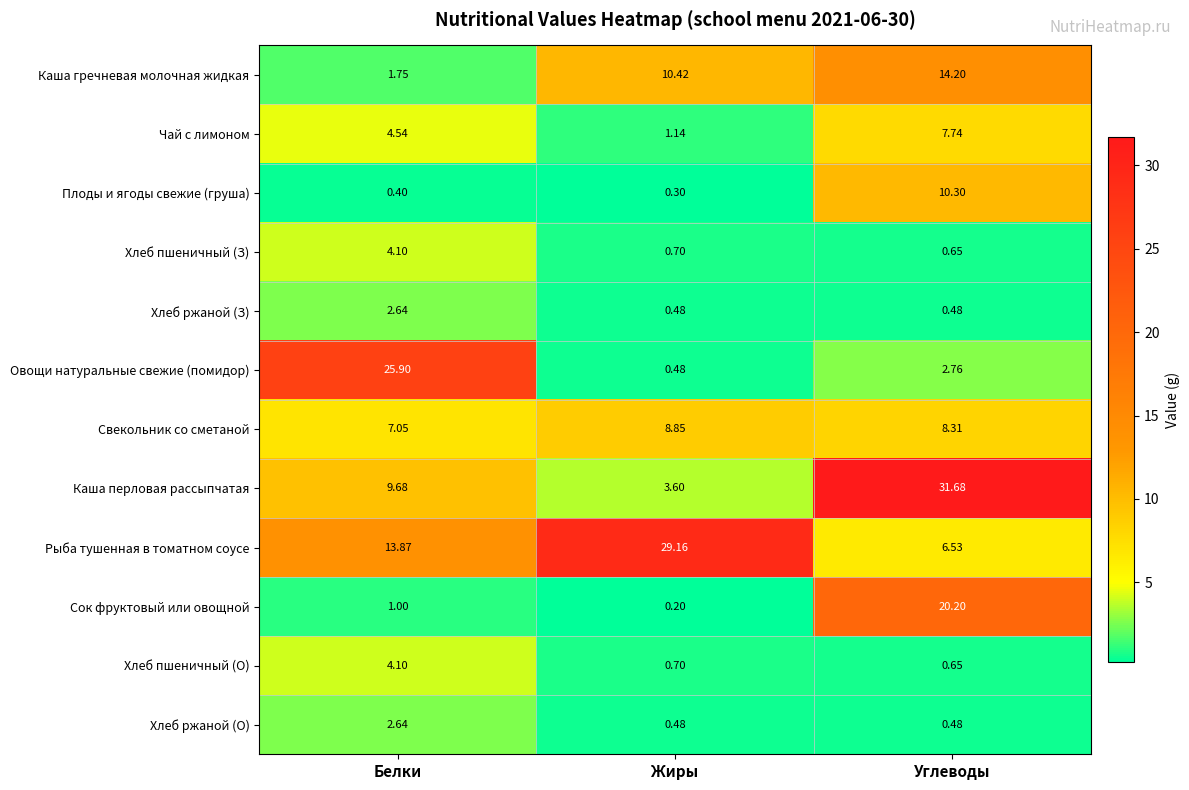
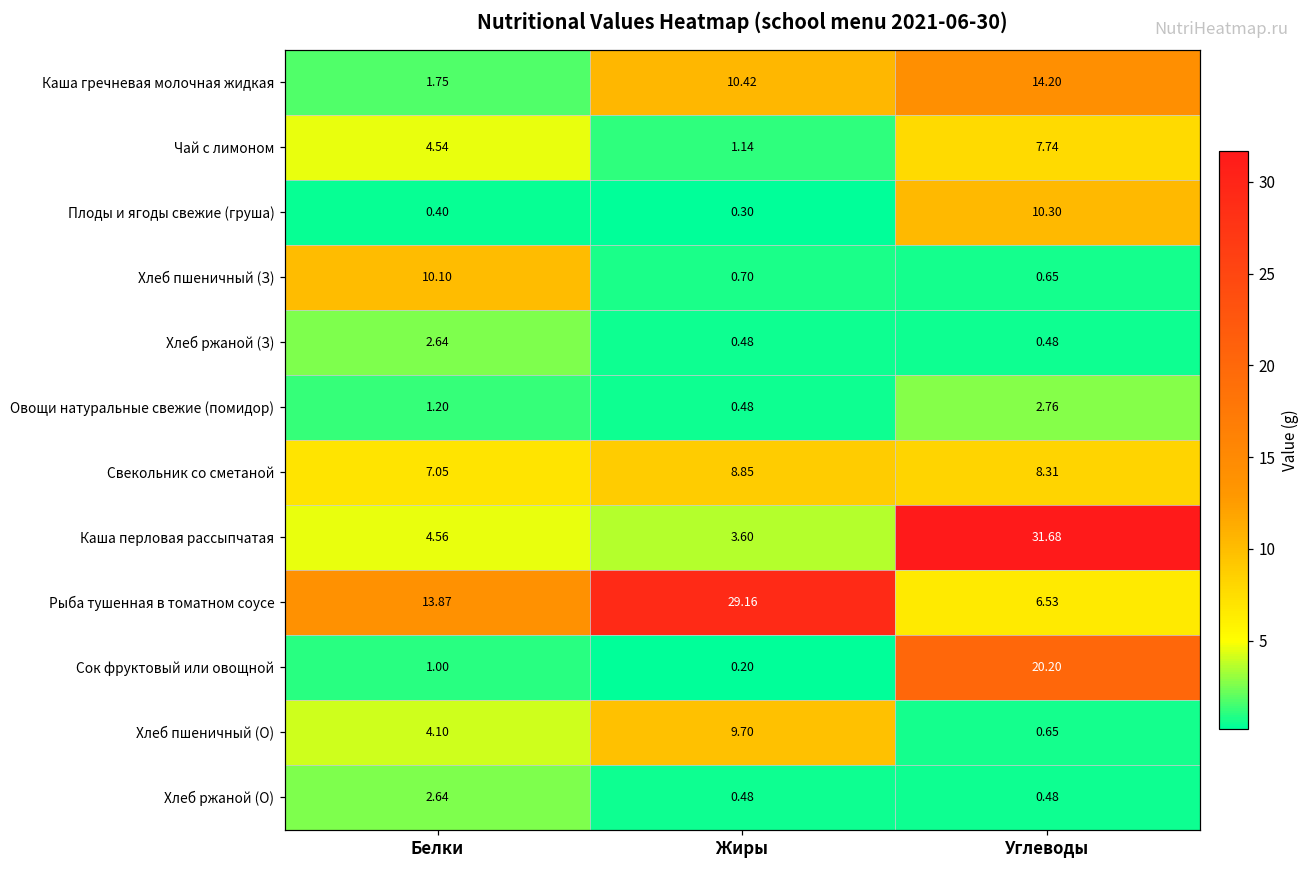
Хлеб пшеничный (З), Белки: 4.10 -> 10.10
Овощи натуральные свежие (помидор), Белки: 25.90 -> 1.20
Каша перловая рассыпчатая, Белки: 9.68 -> 4.56
Хлеб пшеничный (О), Жиры: 0.70 -> 9.70
